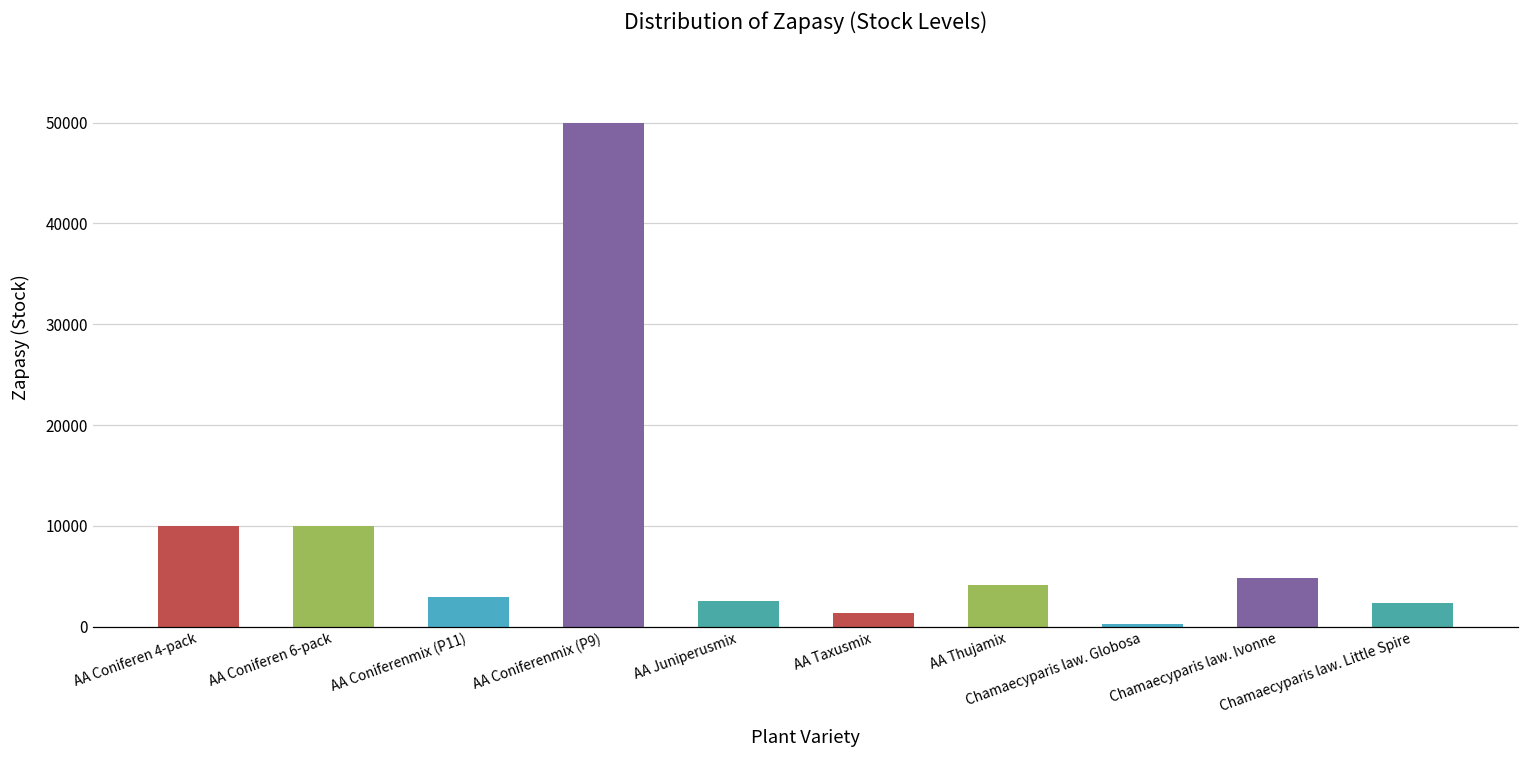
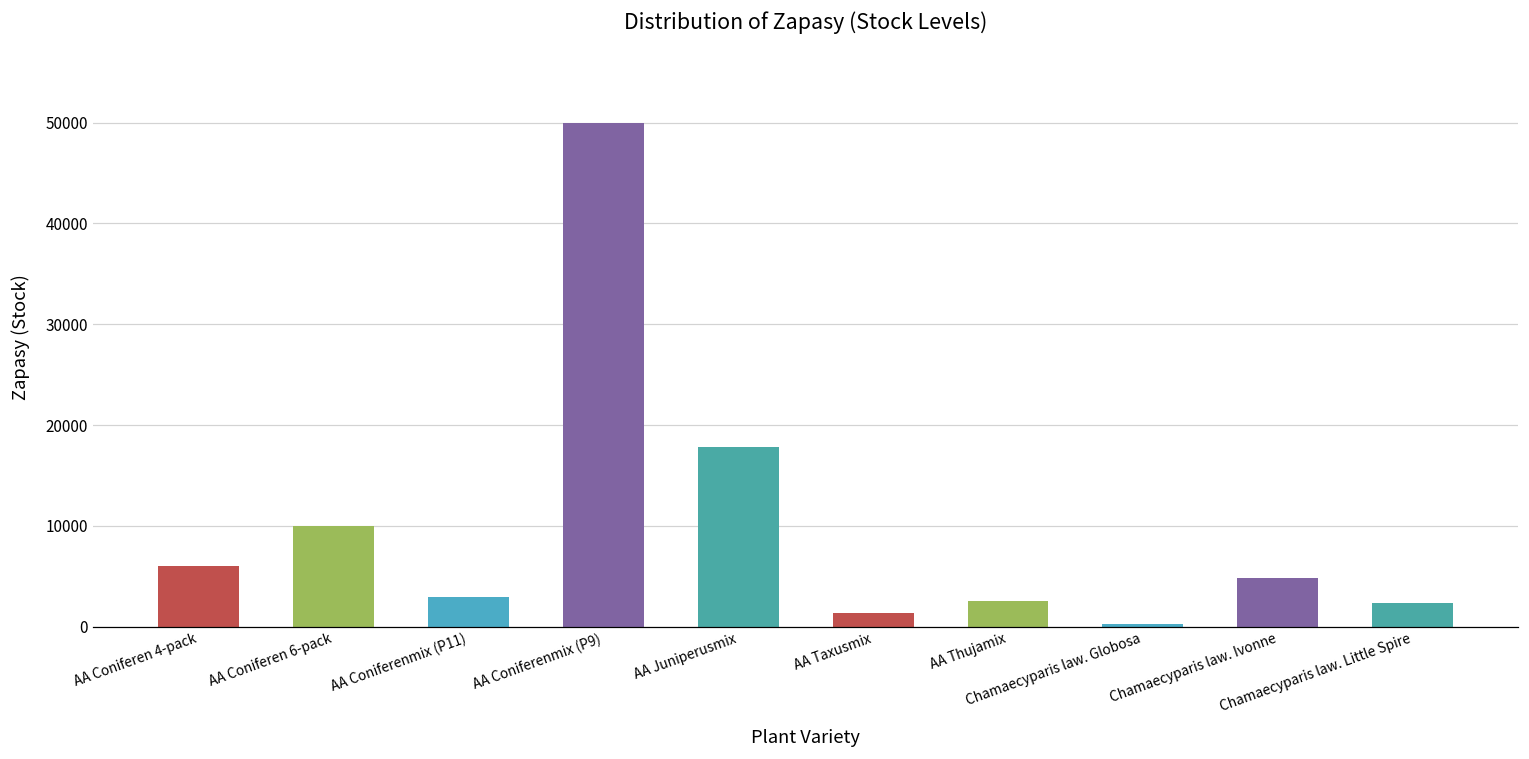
AA Coniferen 4-pack: 10000 -> 6000
AA Juniperusmix: 3000 -> 18000
AA Thujamix: 4000 -> 3000
